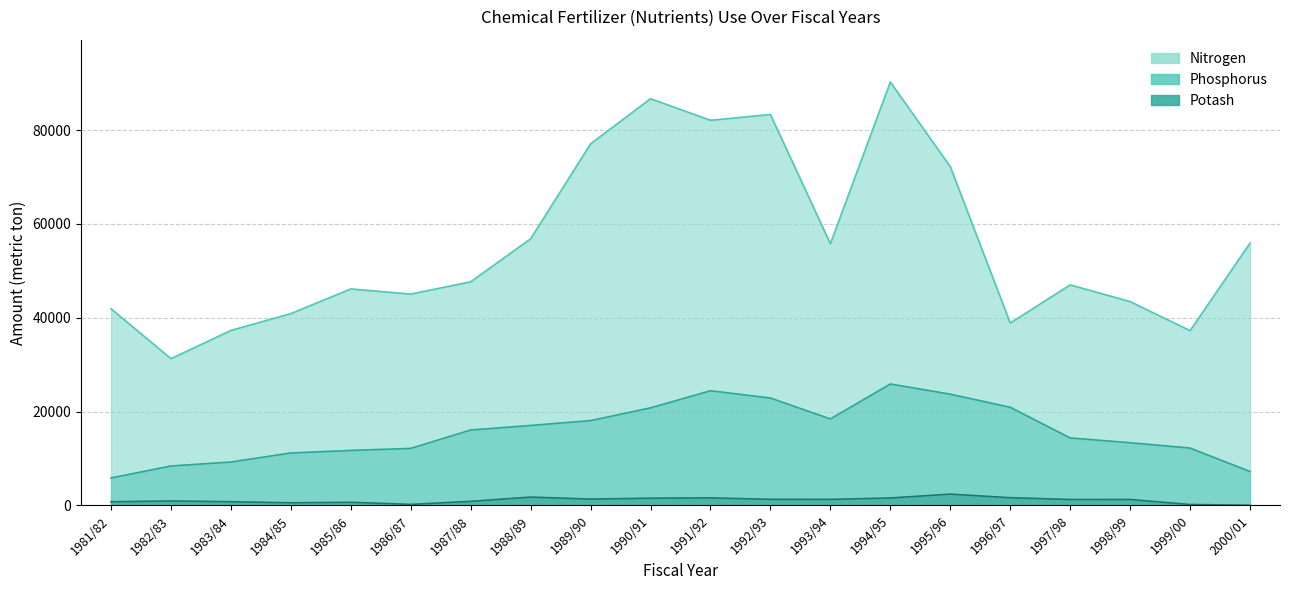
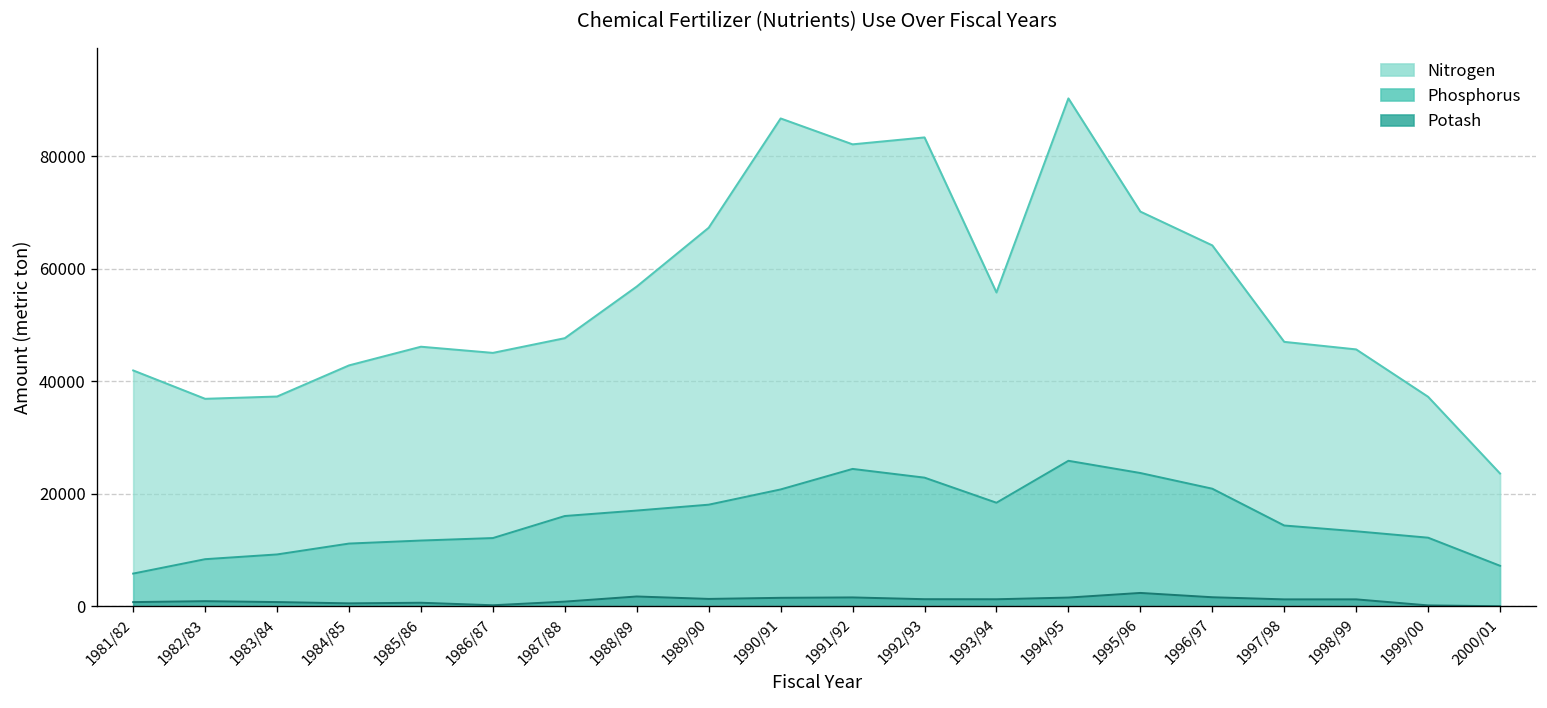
Nitrogen, 1982/83: 23000 -> 28000
Nitrogen, 1984/85: 30000 -> 32000
Nitrogen, 1989/90: 59000 -> 49000
Nitrogen, 1995/96: 49000 -> 46000
Nitrogen, 1996/97: 18000 -> 43000
Nitrogen, 1998/99: 30000 -> 32000
Nitrogen, 2000/01: 49000 -> 16000
